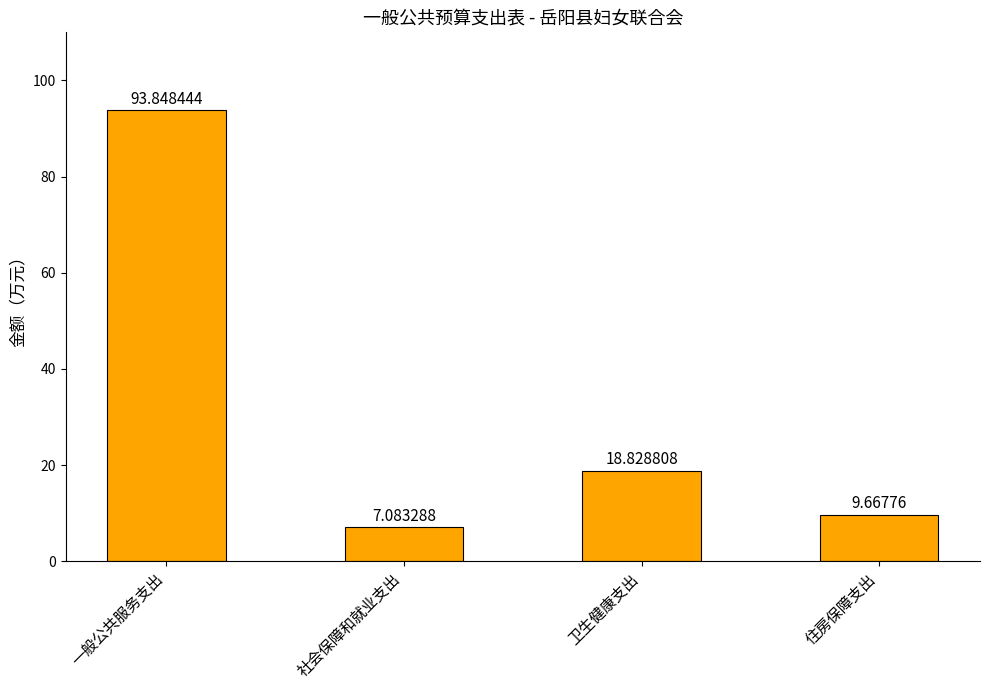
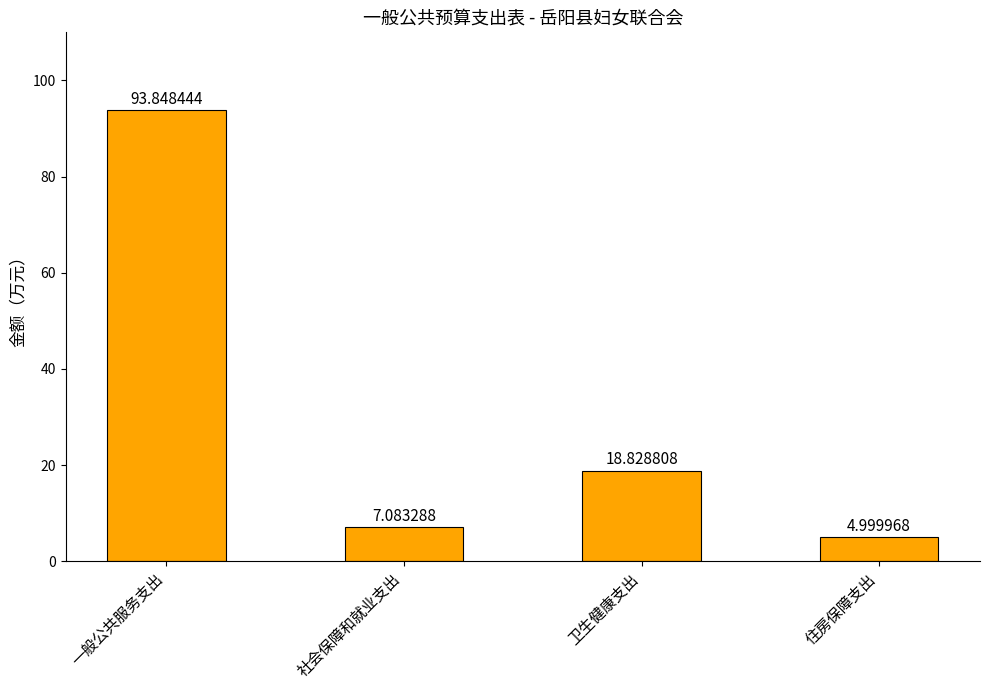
住房保障支出: 9.66776 -> 4.999968
